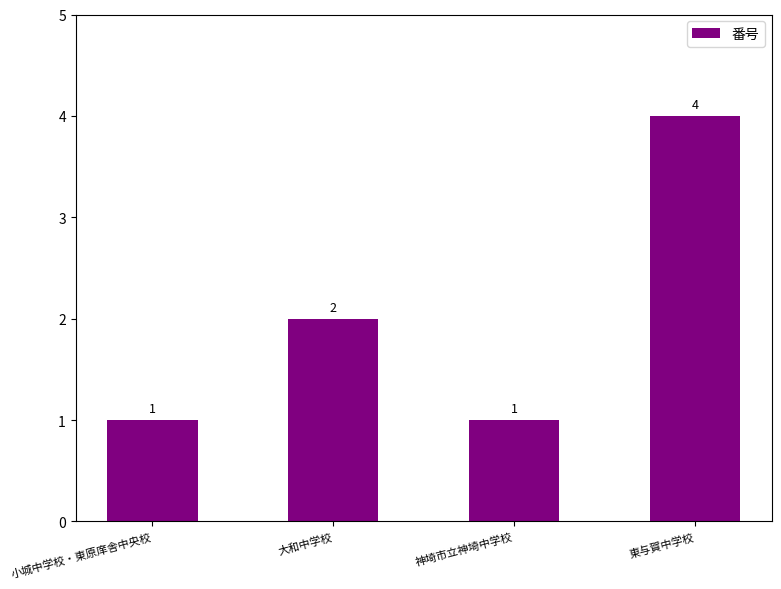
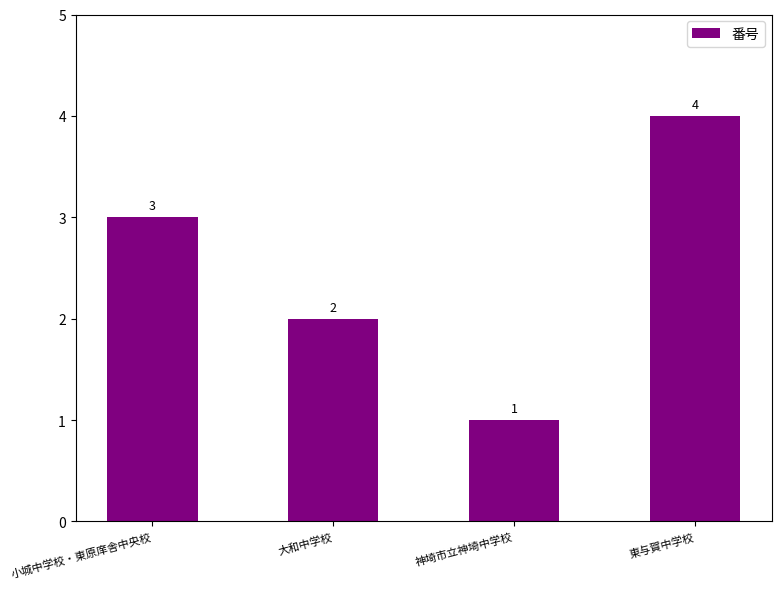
小城中学校・東原庠舎中央校: 1 -> 3
